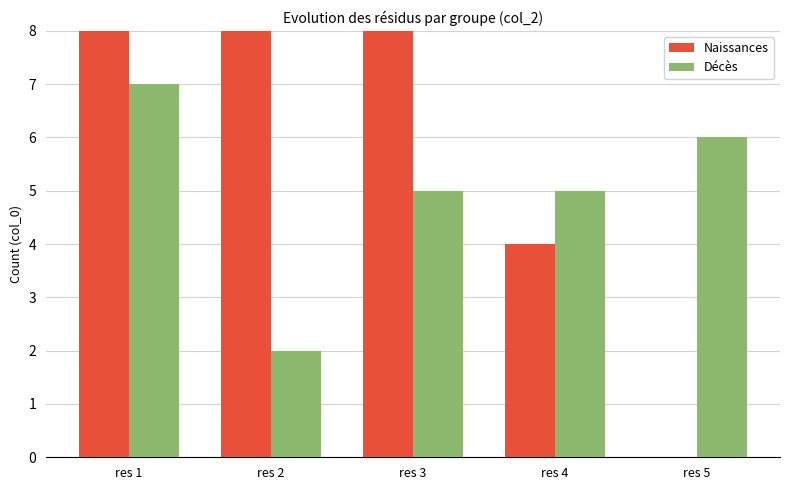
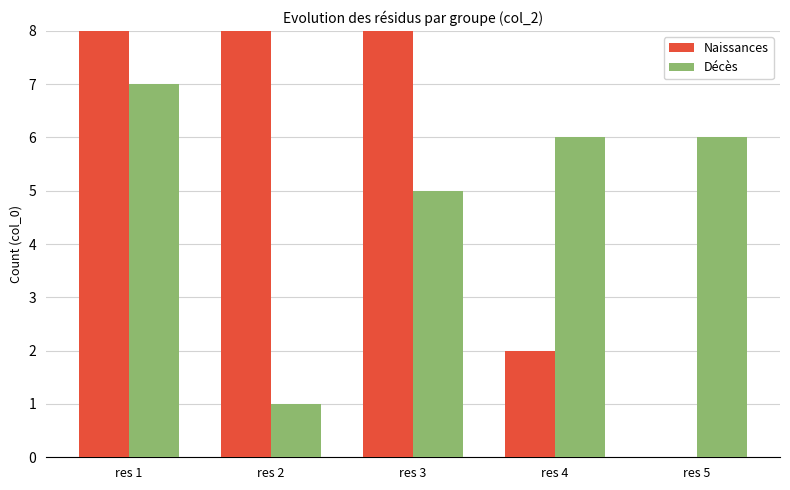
Décès, res 2: 2 -> 1
Naissances, res 4: 4 -> 2
Décès, res 4: 5 -> 6
